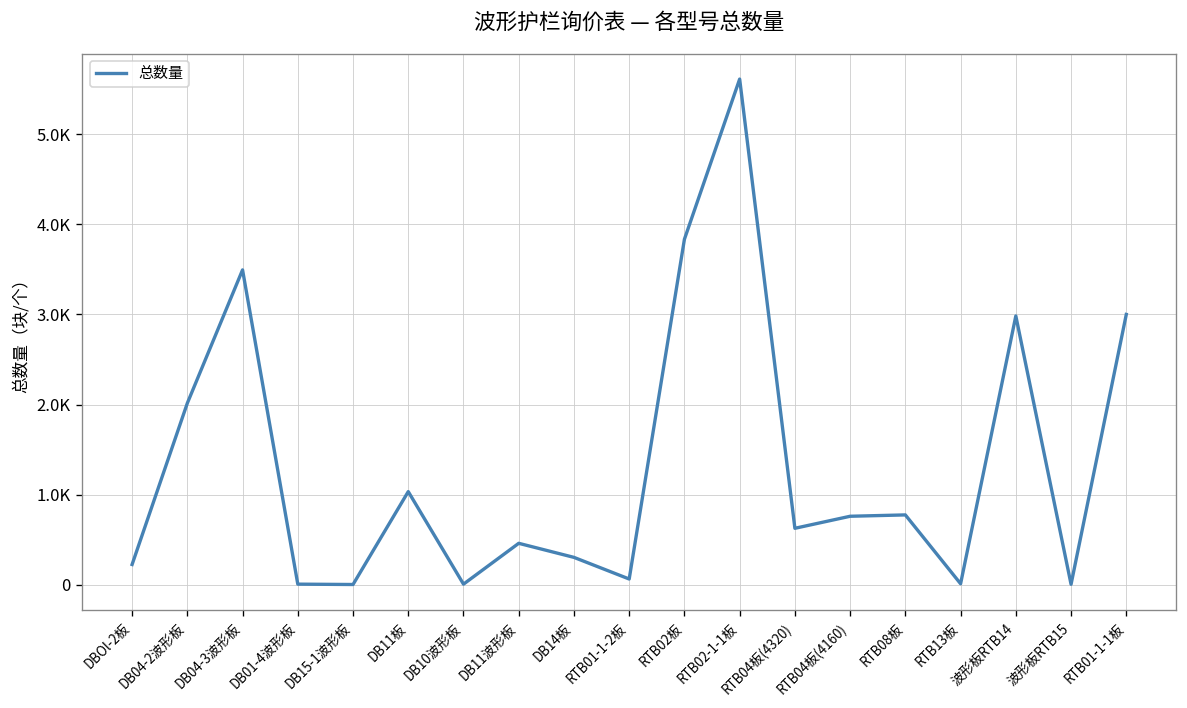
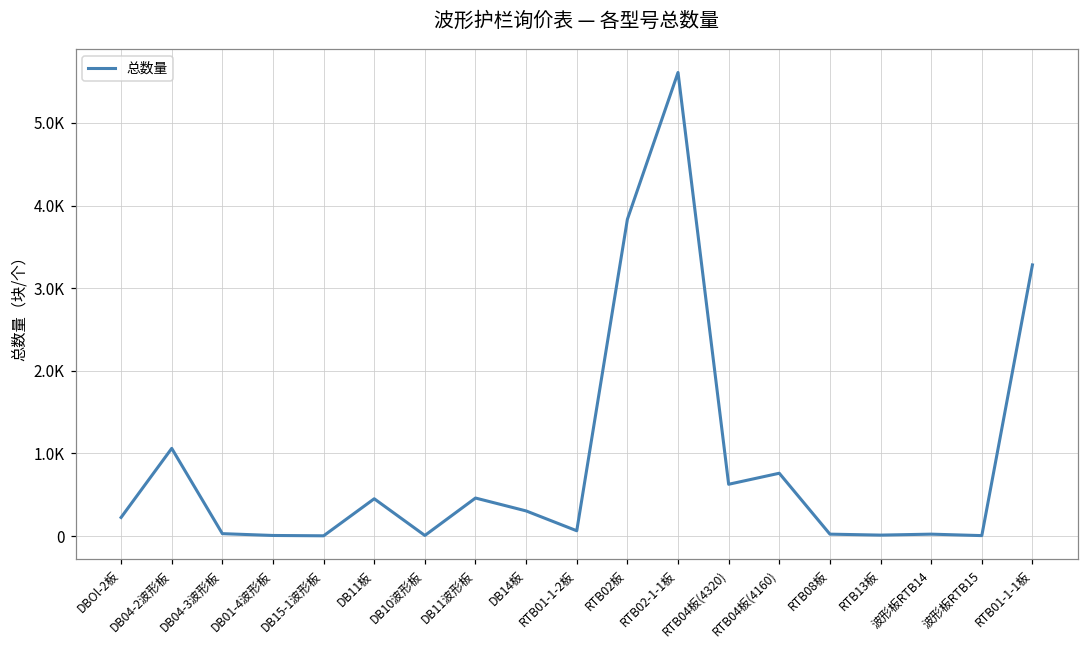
DB04-2波形板: 2000 -> 1100
DB04-3波形板: 3500 -> 0
DB11板: 1000 -> 500
RTB08板: 800 -> 0
波形板RTB14: 3000 -> 0
RTB01-1-1板: 3000 -> 3300
